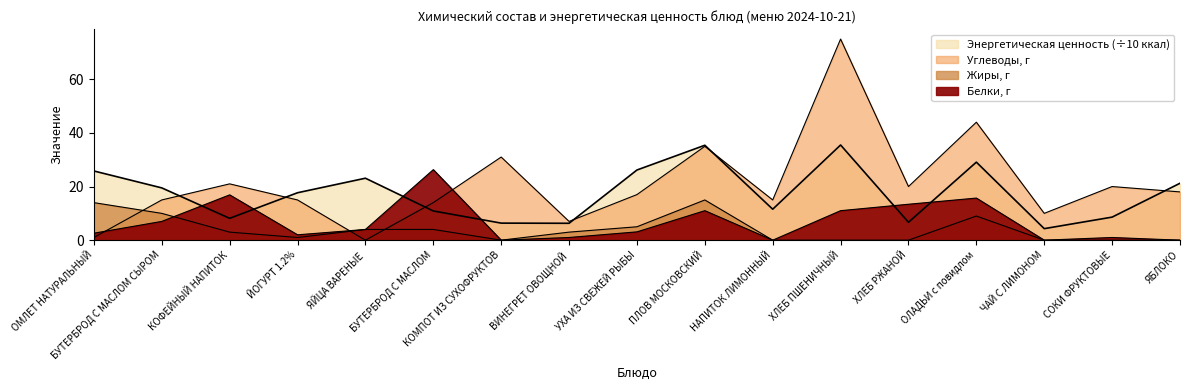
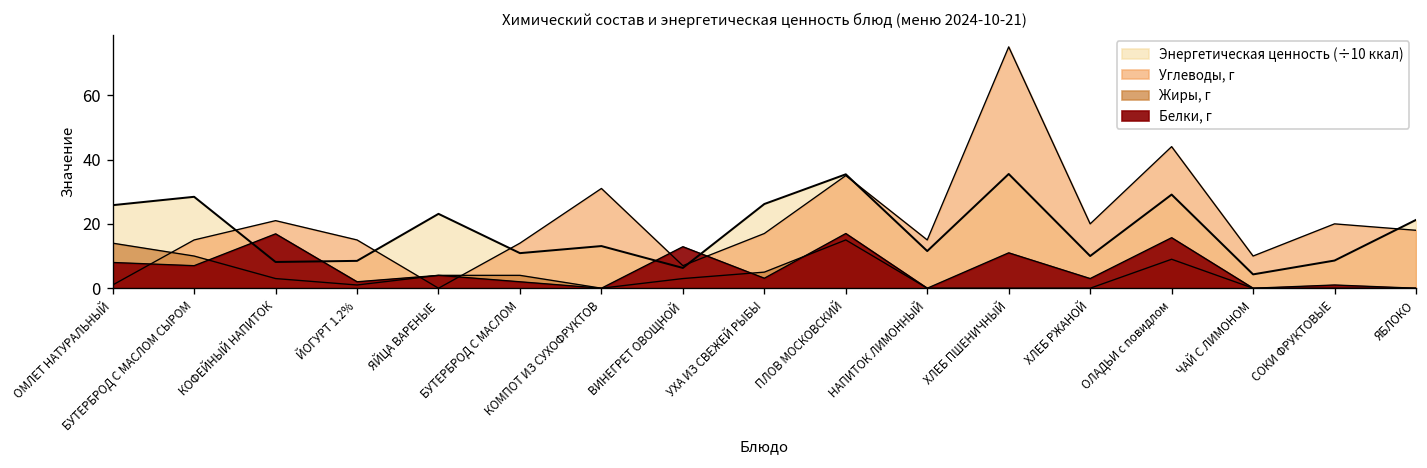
Белки, г, ОМЛЕТ НАТУРАЛЬНЫЙ: 3 -> 8
Энергетическая ценность (÷10 ккал), БУТЕРБРОД С МАСЛОМ СЫРОМ: 20 -> 28
Энергетическая ценность (÷10 ккал), ЙОГУРТ 1.2%: 18 -> 9
Белки, г, БУТЕРБРОД С МАСЛОМ: 26 -> 2
Энергетическая ценность (÷10 ккал), КОМПОТ ИЗ СУХОФРУКТОВ: 6 -> 13
Белки, г, ВИНЕГРЕТ ОВОЩНОЙ: 1 -> 13
Белки, г, ПЛОВ МОСКОВСКИЙ: 11 -> 17
Энергетическая ценность (÷10 ккал), ХЛЕБ РЖАНОЙ: 7 -> 10
Белки, г, ХЛЕБ РЖАНОЙ: 13 -> 3
